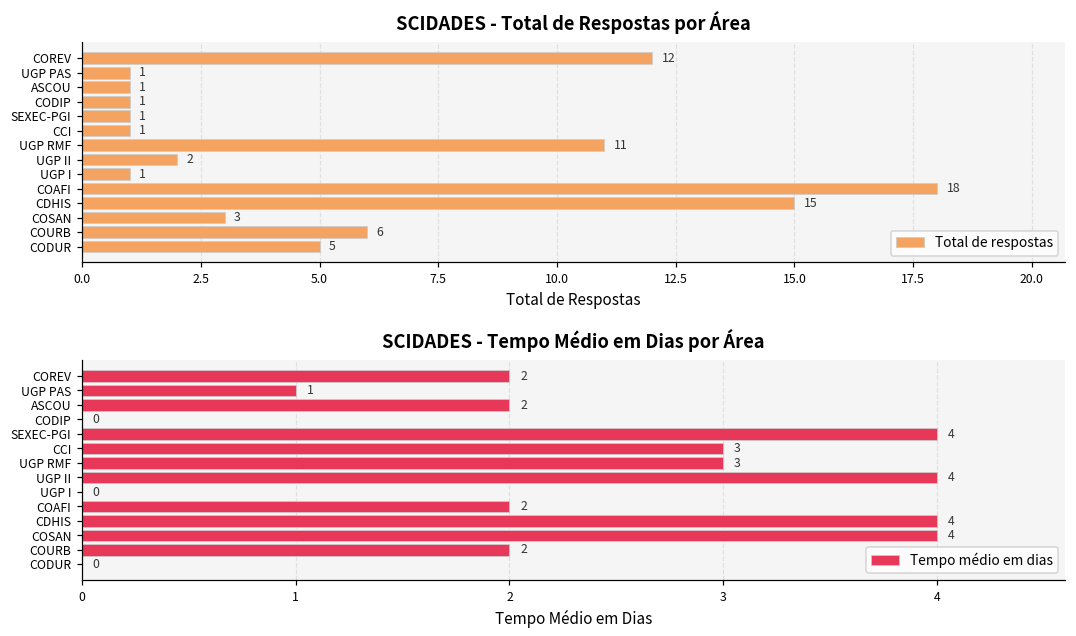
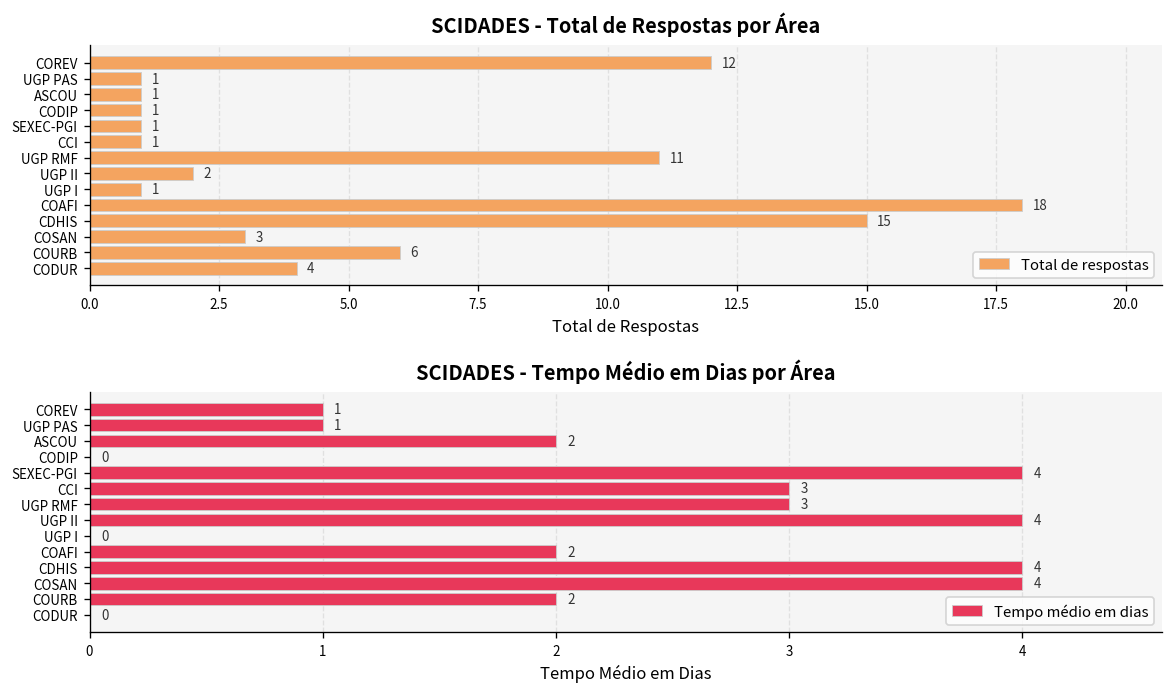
SCIDADES - Total de Respostas por Área, CODUR: 5 -> 4
SCIDADES - Tempo Médio em Dias por Área, COREV: 2 -> 1
